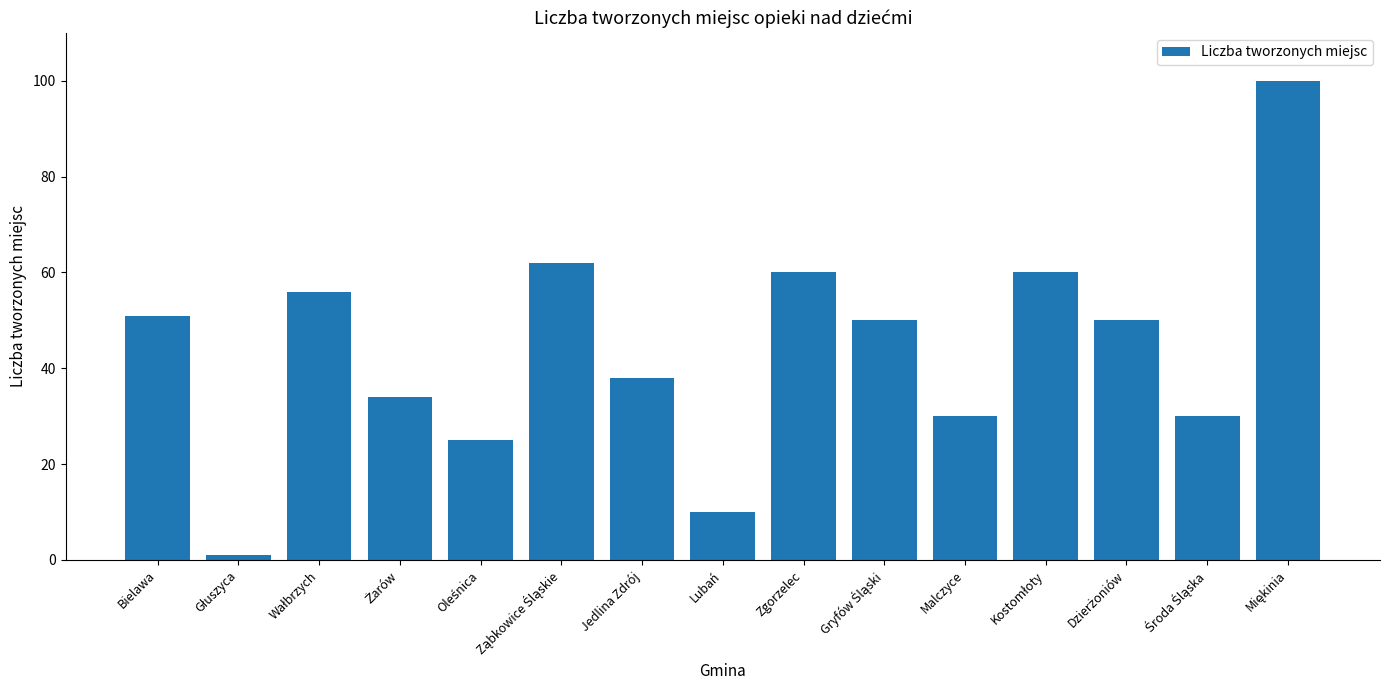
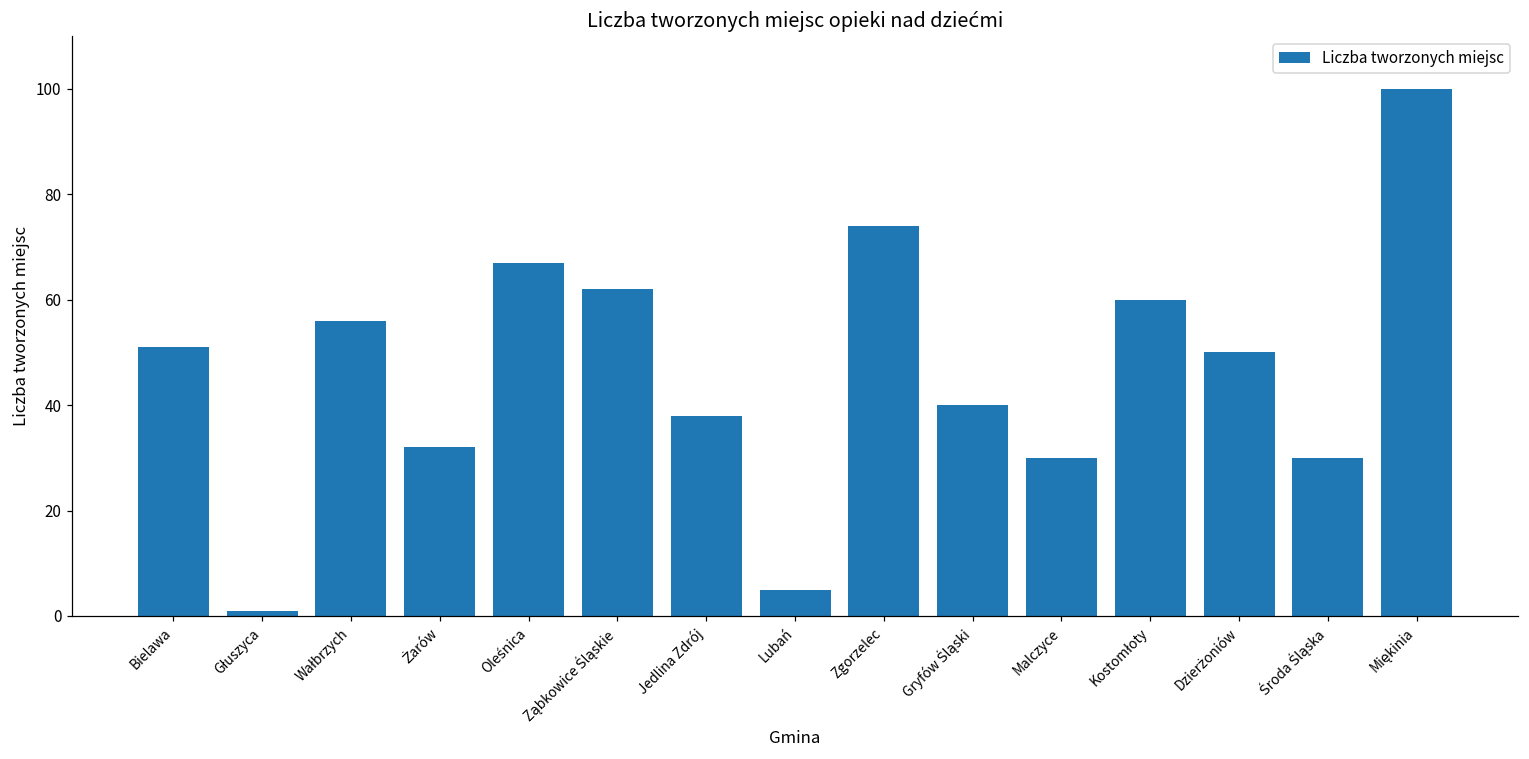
Żarów: 34 -> 32
Oleśnica: 25 -> 67
Lubań: 10 -> 5
Zgorzelec: 60 -> 74
Gryfów Śląski: 50 -> 40
